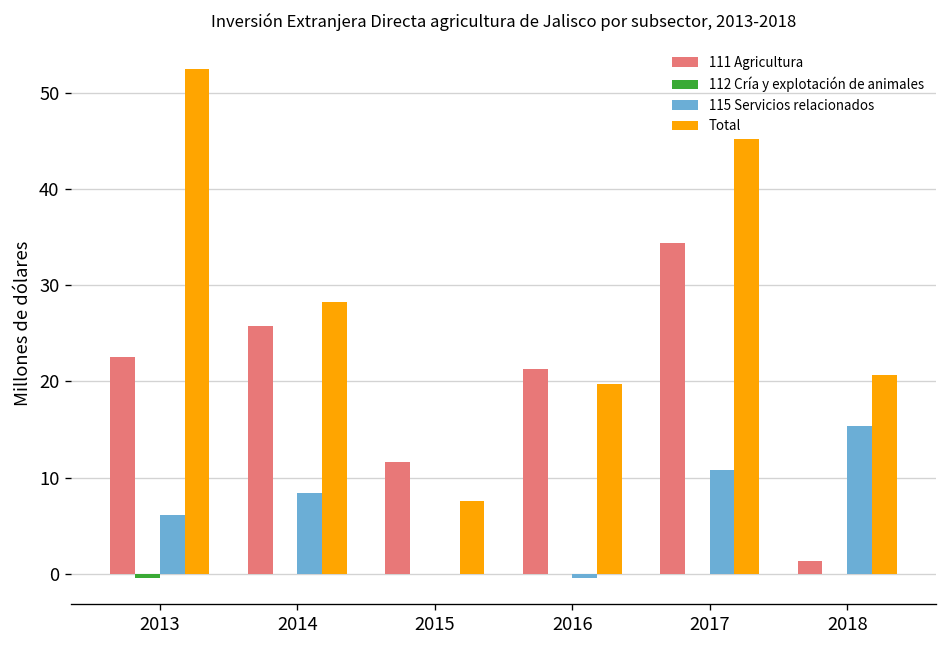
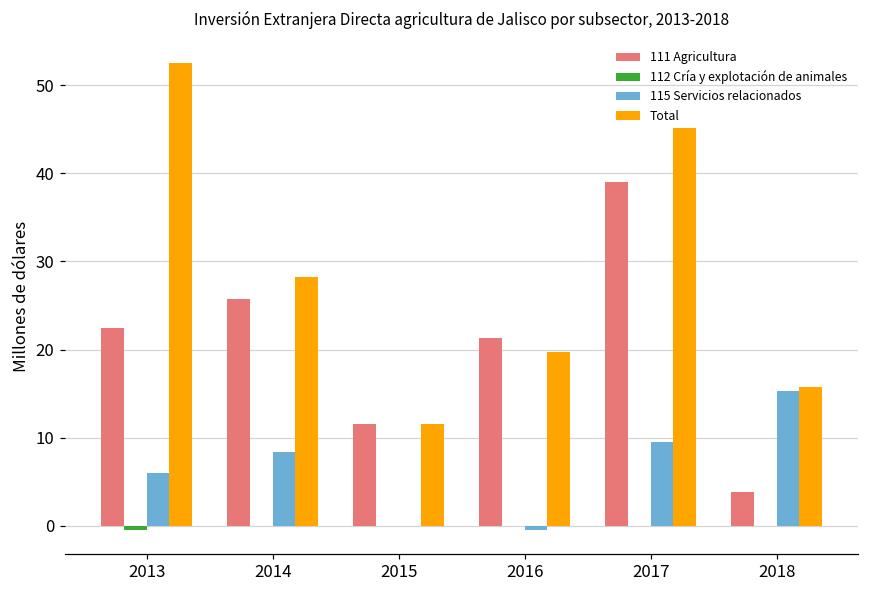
Total, 2015: 8 -> 12
111 Agricultura, 2017: 34 -> 39
115 Servicios relacionados, 2017: 11 -> 10
111 Agricultura, 2018: 1 -> 4
Total, 2018: 21 -> 16
